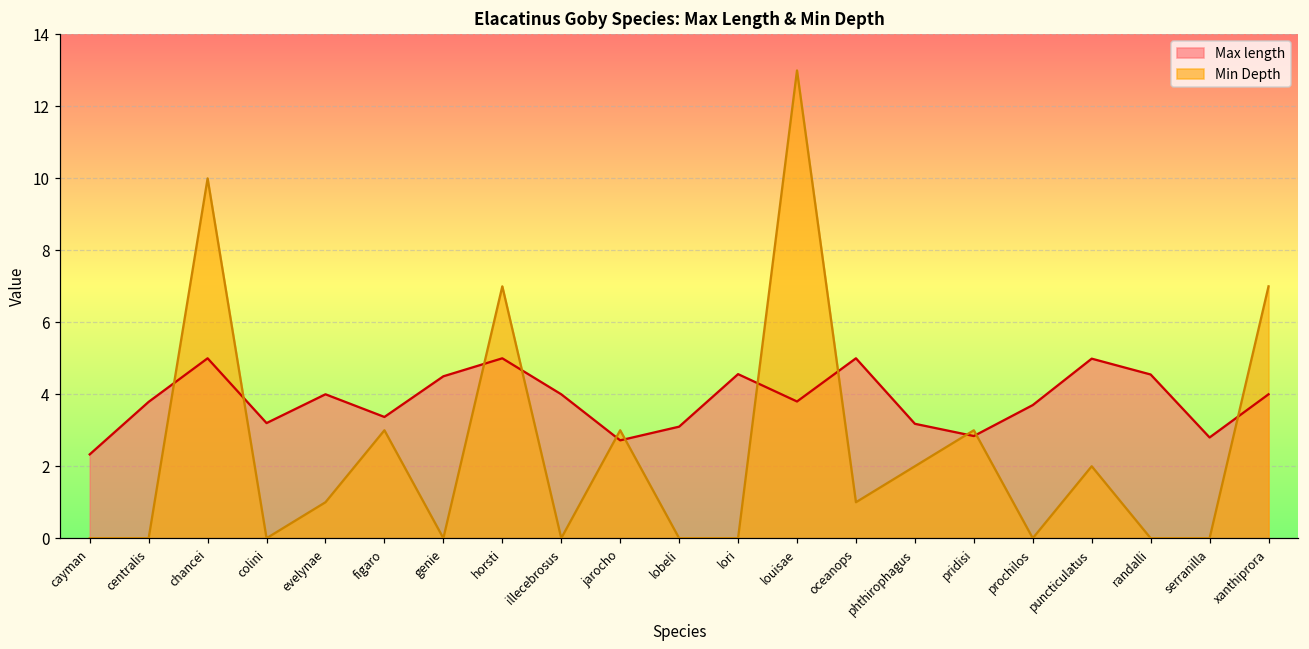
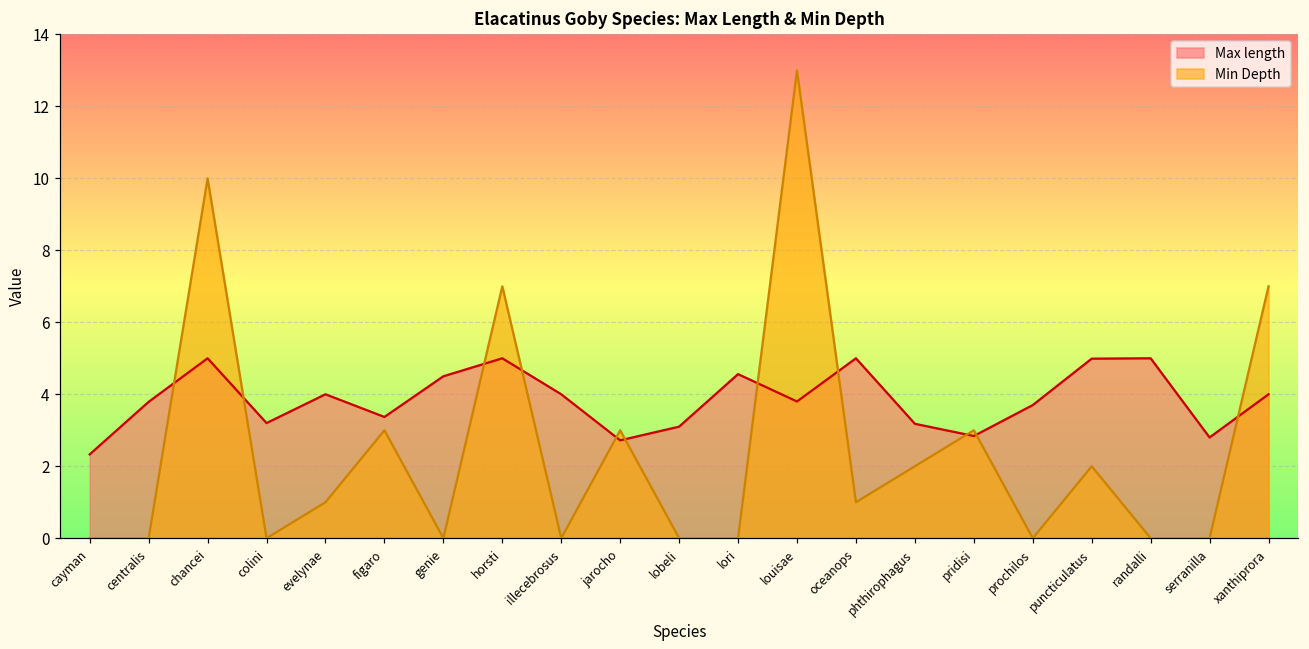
Max length, randalli: 4.6 -> 5.0
